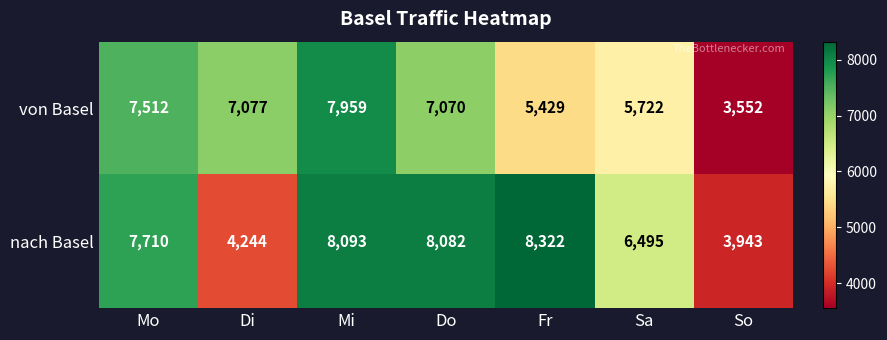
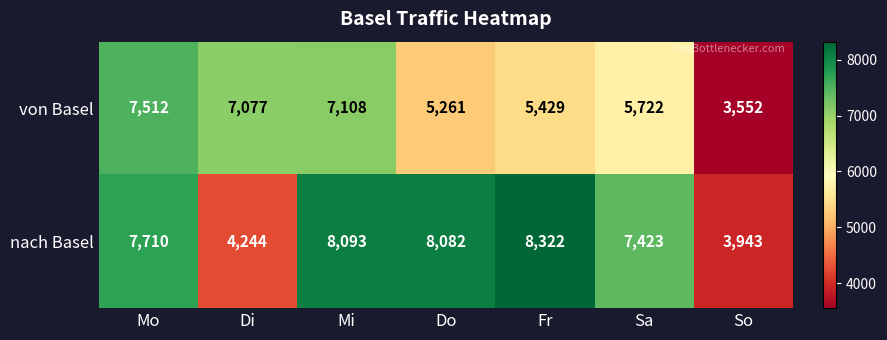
von Basel, Mi: 7,959 -> 7,108
von Basel, Do: 7,070 -> 5,261
nach Basel, Sa: 6,495 -> 7,423
